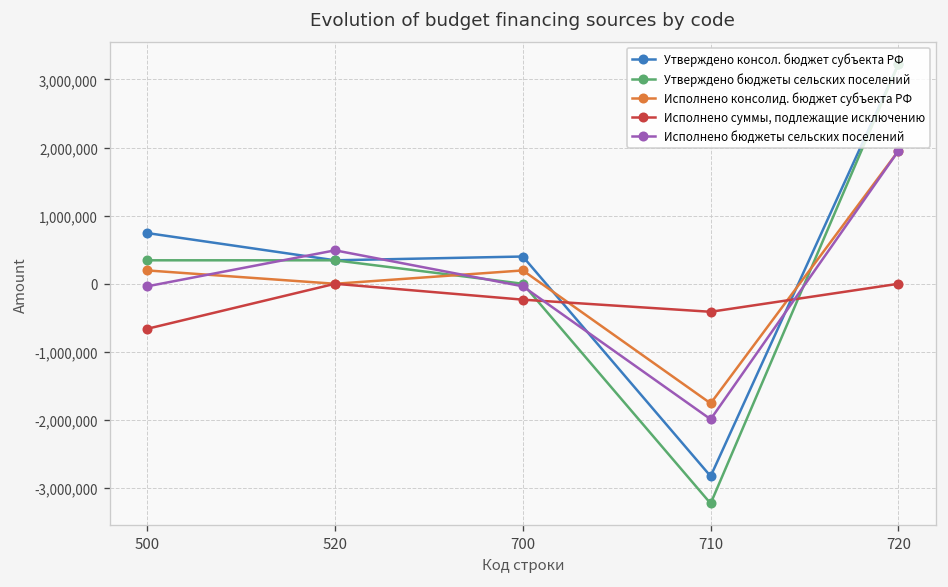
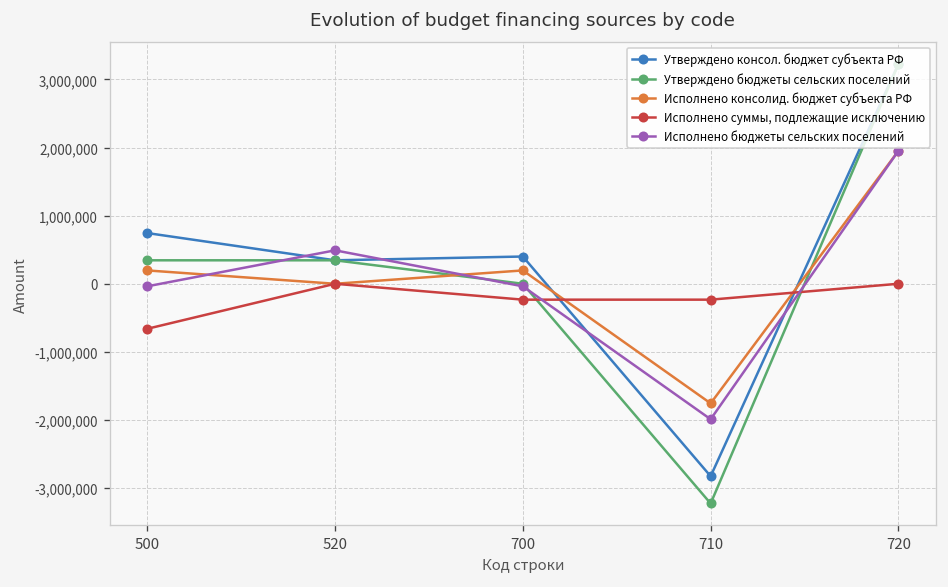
Исполнено суммы, подлежащие исключению, 710: -400,000 -> -200,000
